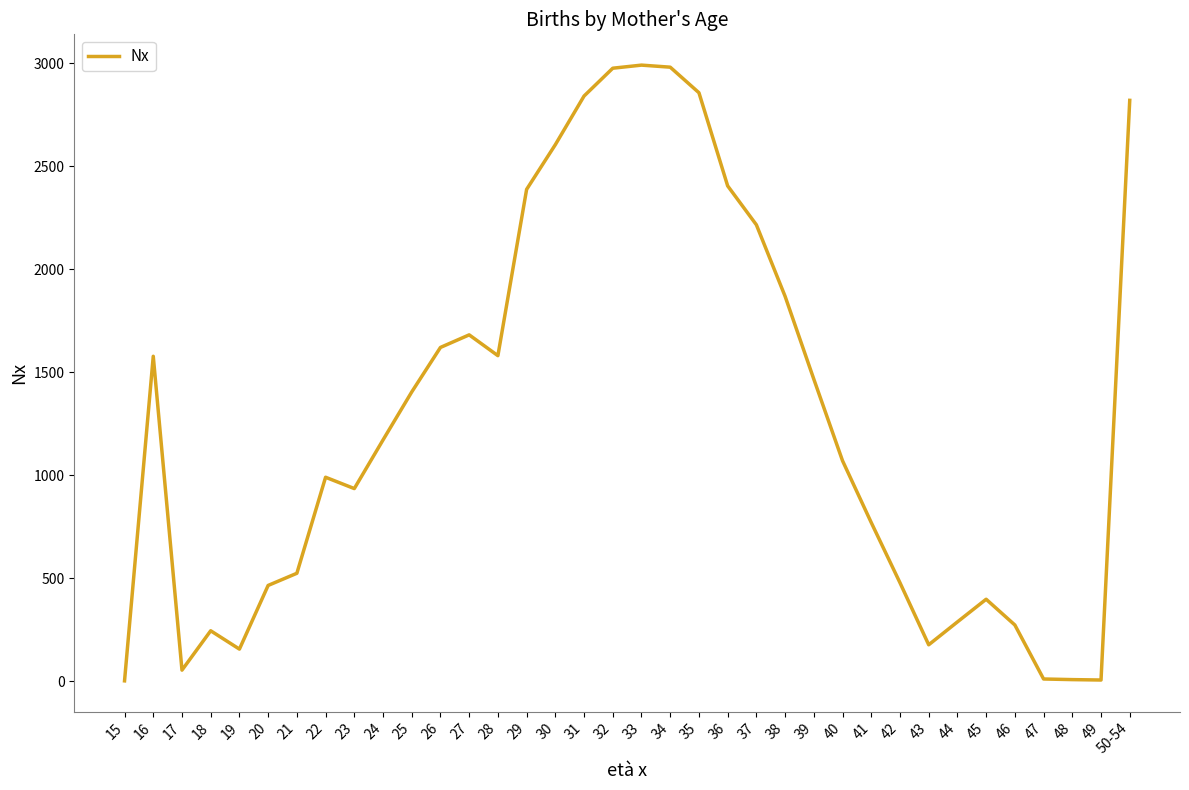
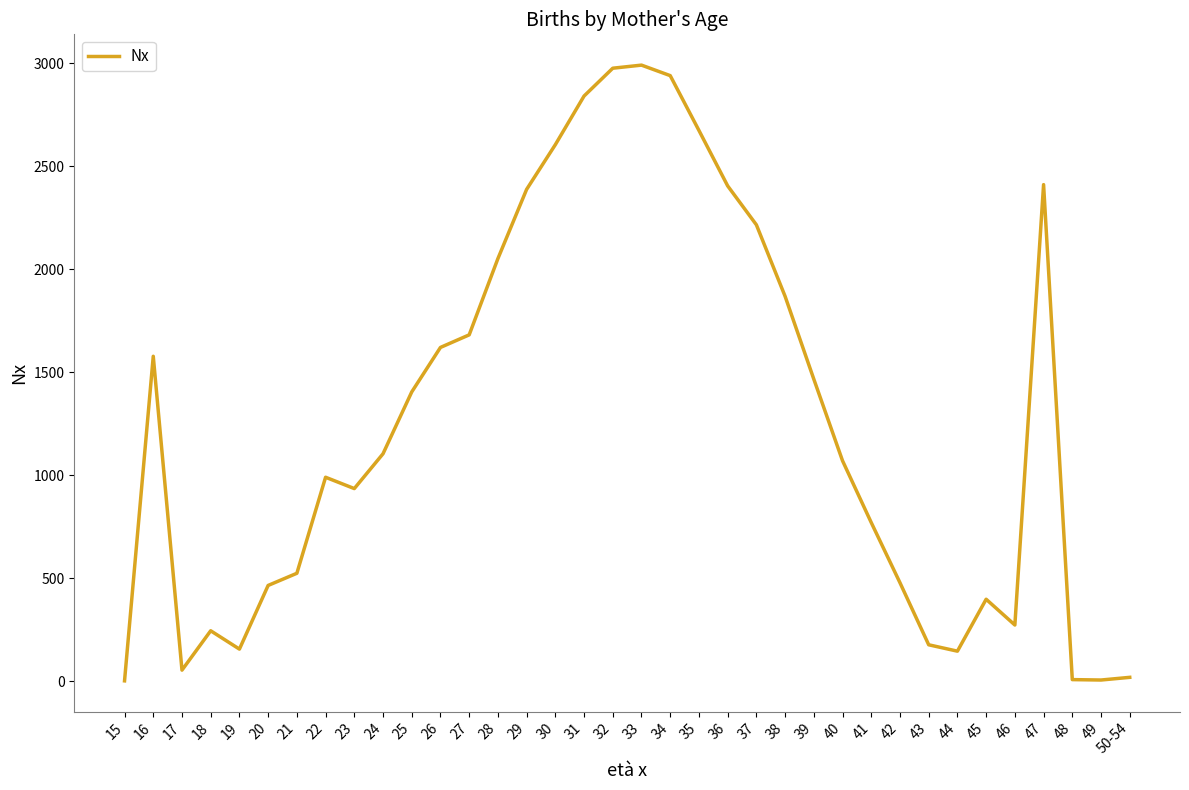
24: 1170 -> 1100
28: 1580 -> 2050
34: 2980 -> 2940
35: 2860 -> 2670
44: 290 -> 150
47: 10 -> 2410
50-54: 2820 -> 20
